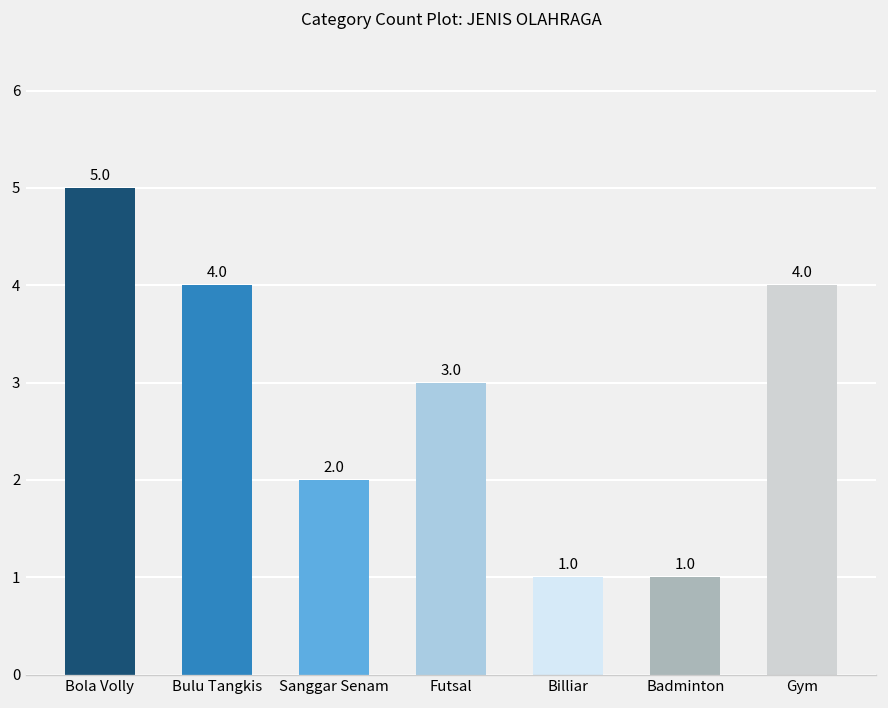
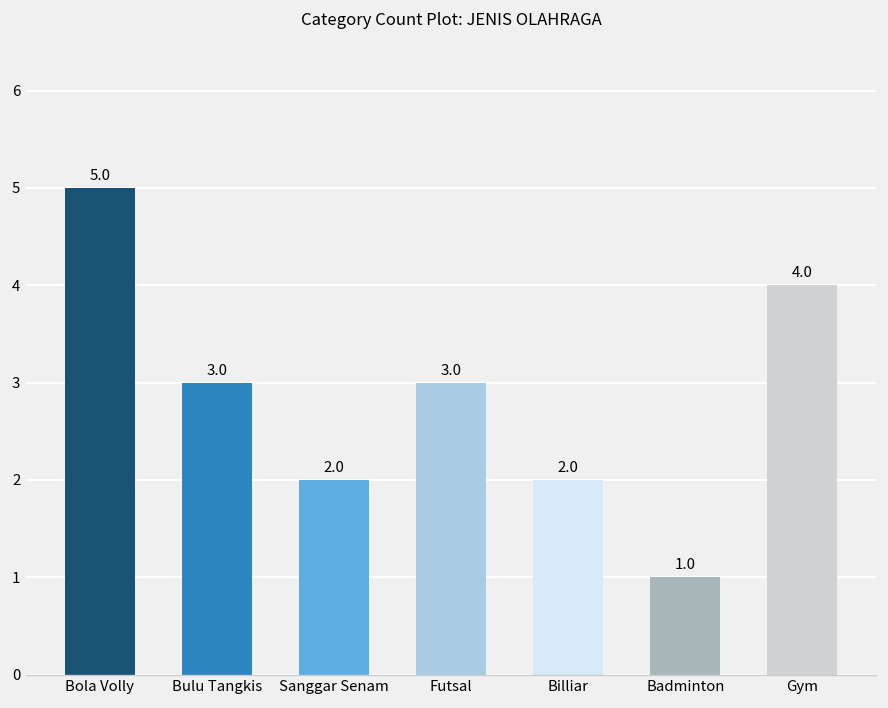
Bulu Tangkis: 4.0 -> 3.0
Billiar: 1.0 -> 2.0
